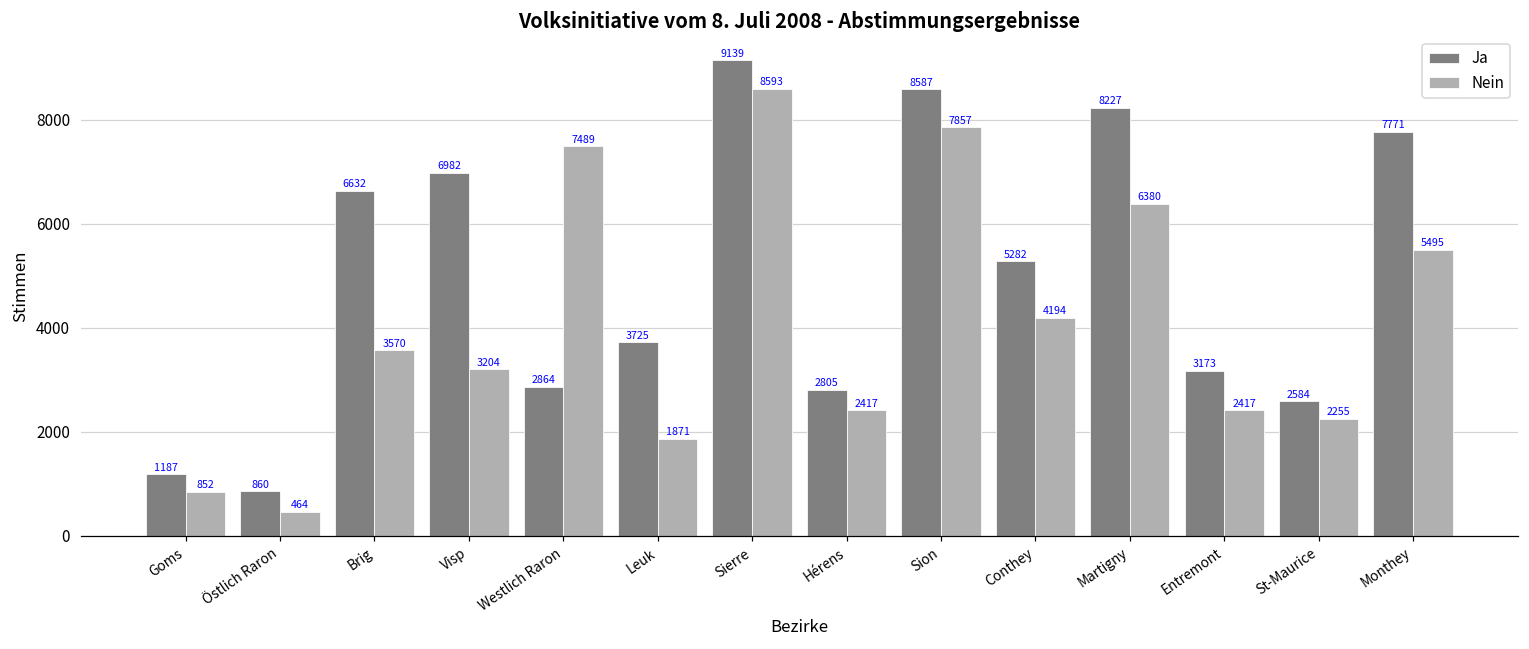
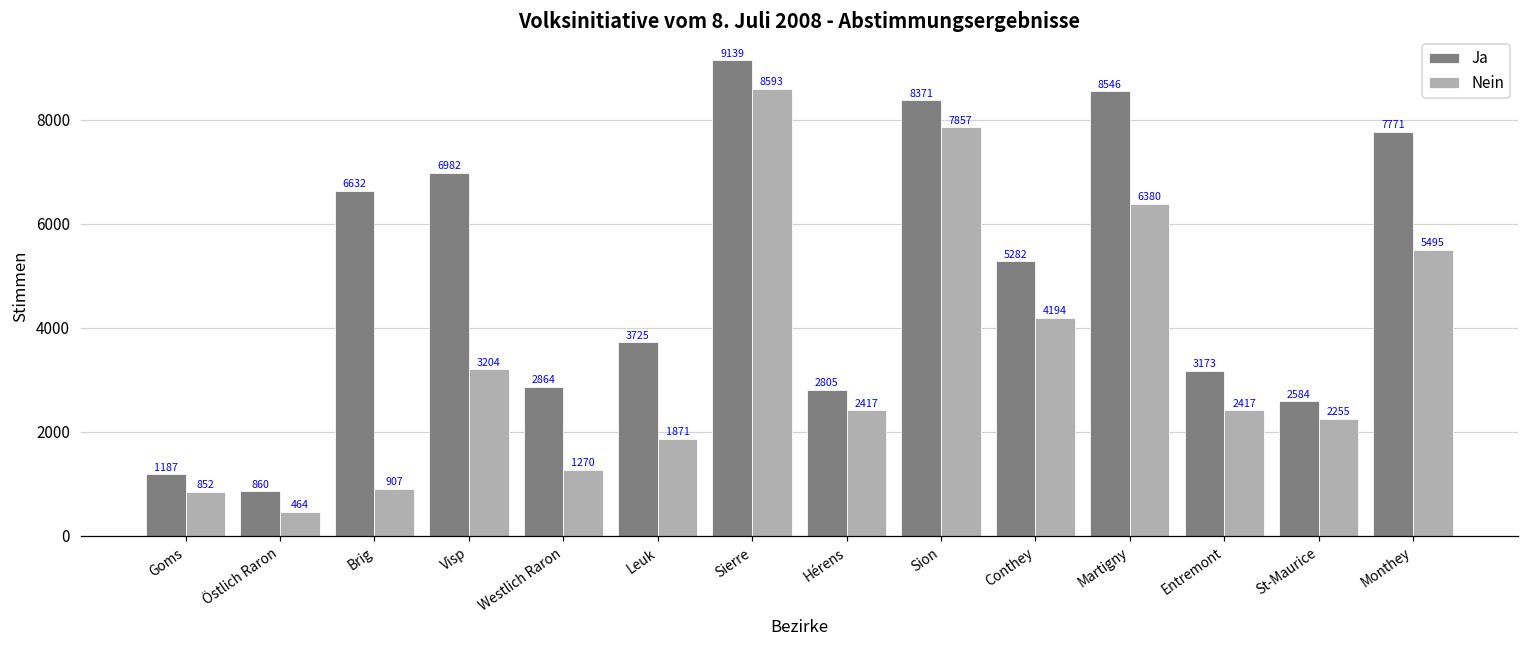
Nein, Brig: 3570 -> 907
Nein, Westlich Raron: 7489 -> 1270
Ja, Sion: 8587 -> 8371
Ja, Martigny: 8227 -> 8546
